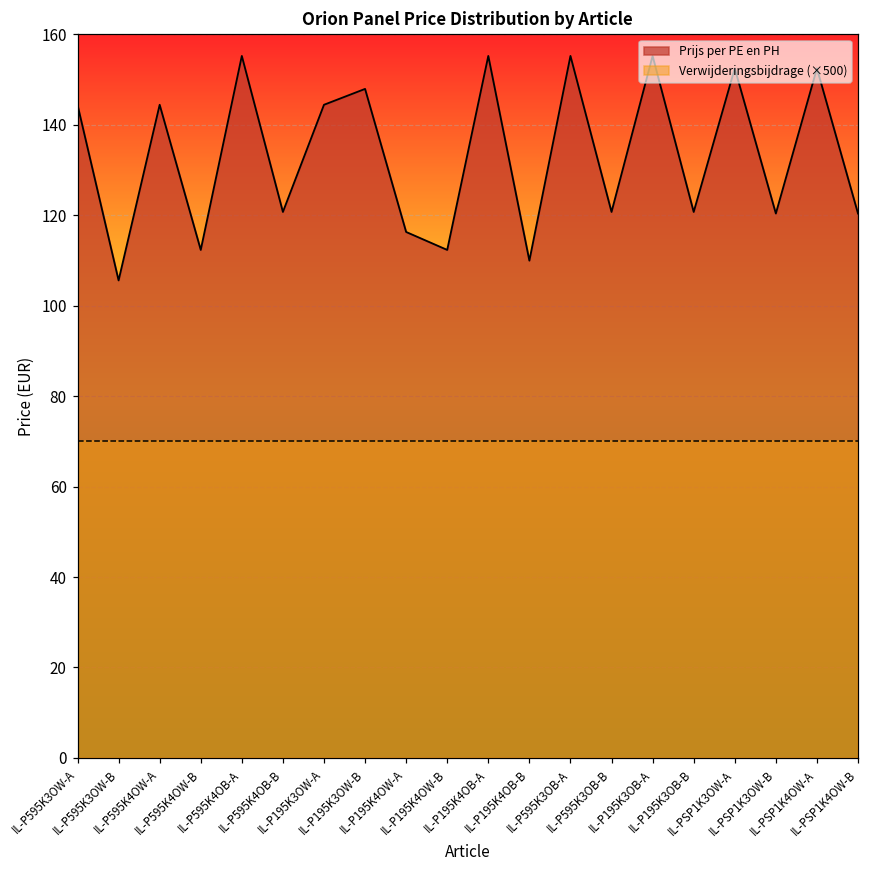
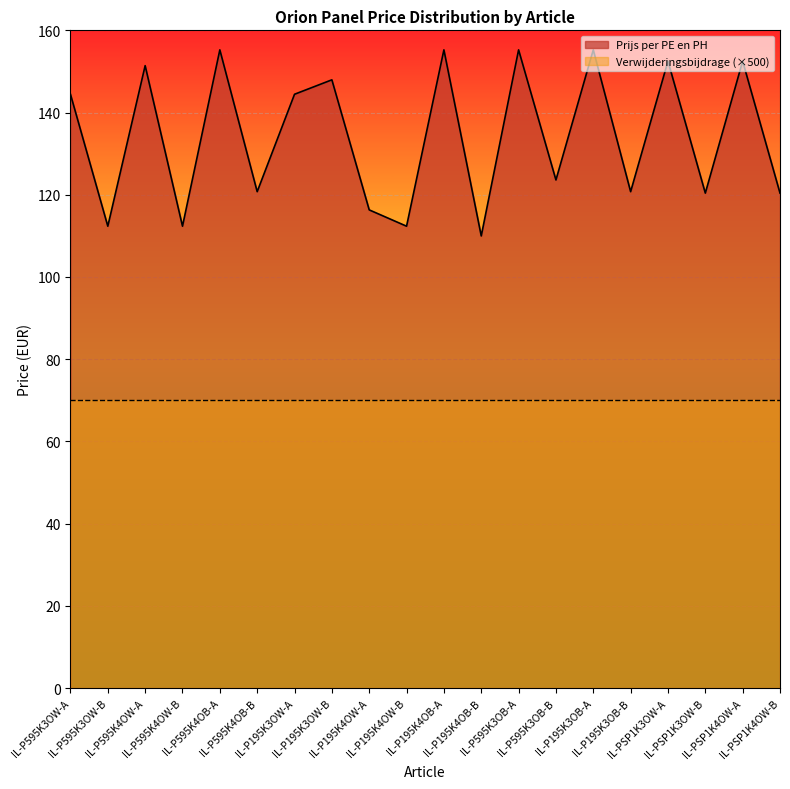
Prijs per PE en PH, IL-P595K3OW-B: 106 -> 112
Prijs per PE en PH, IL-P595K4OW-A: 144 -> 151
Prijs per PE en PH, IL-P595K3OB-B: 121 -> 124
